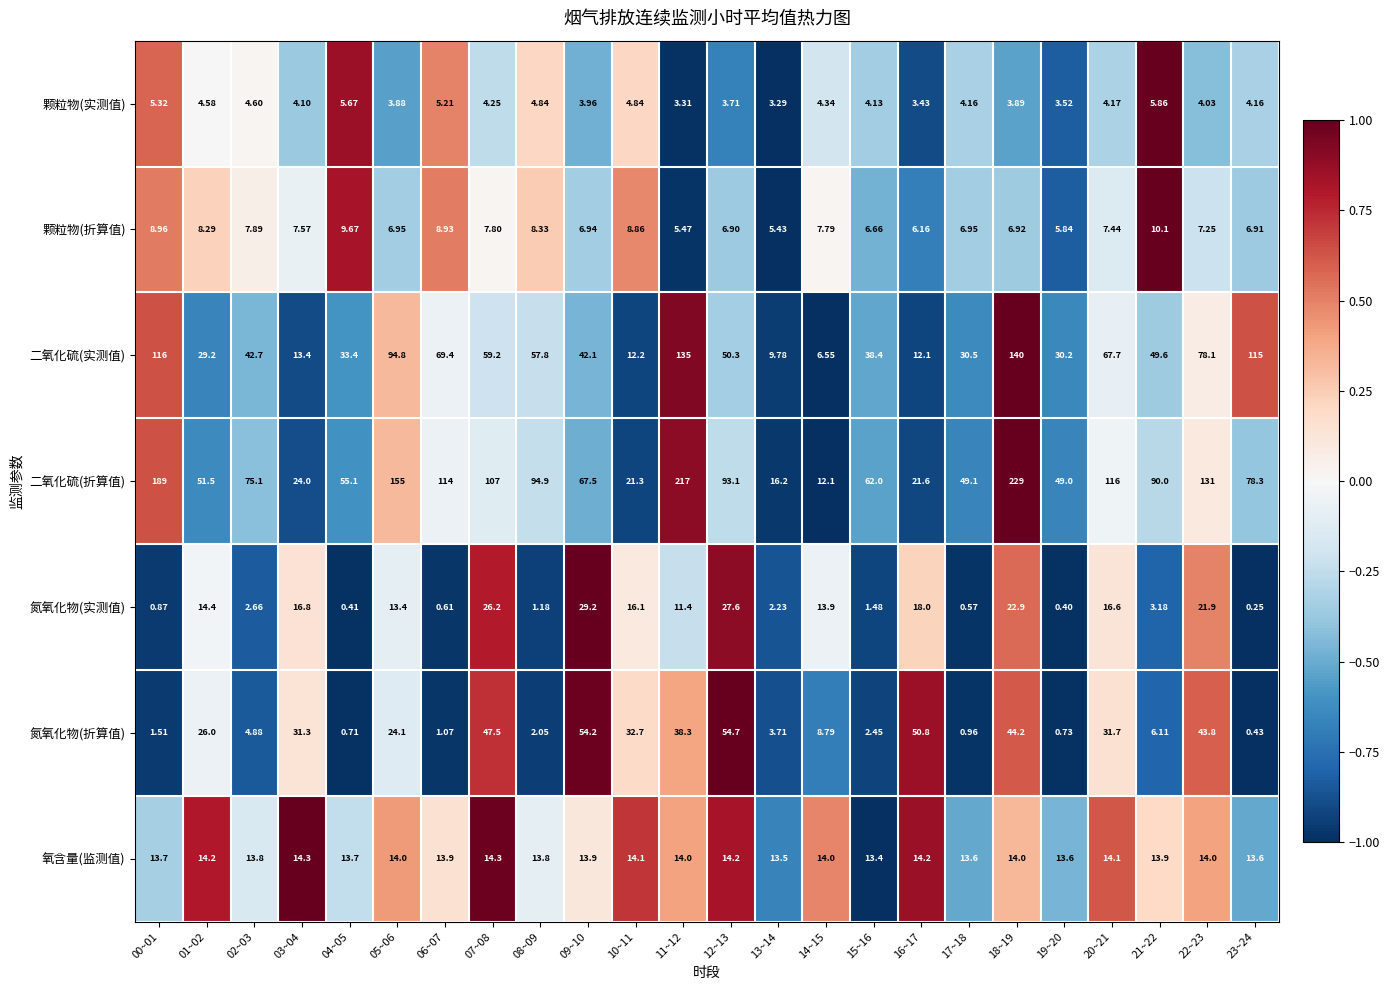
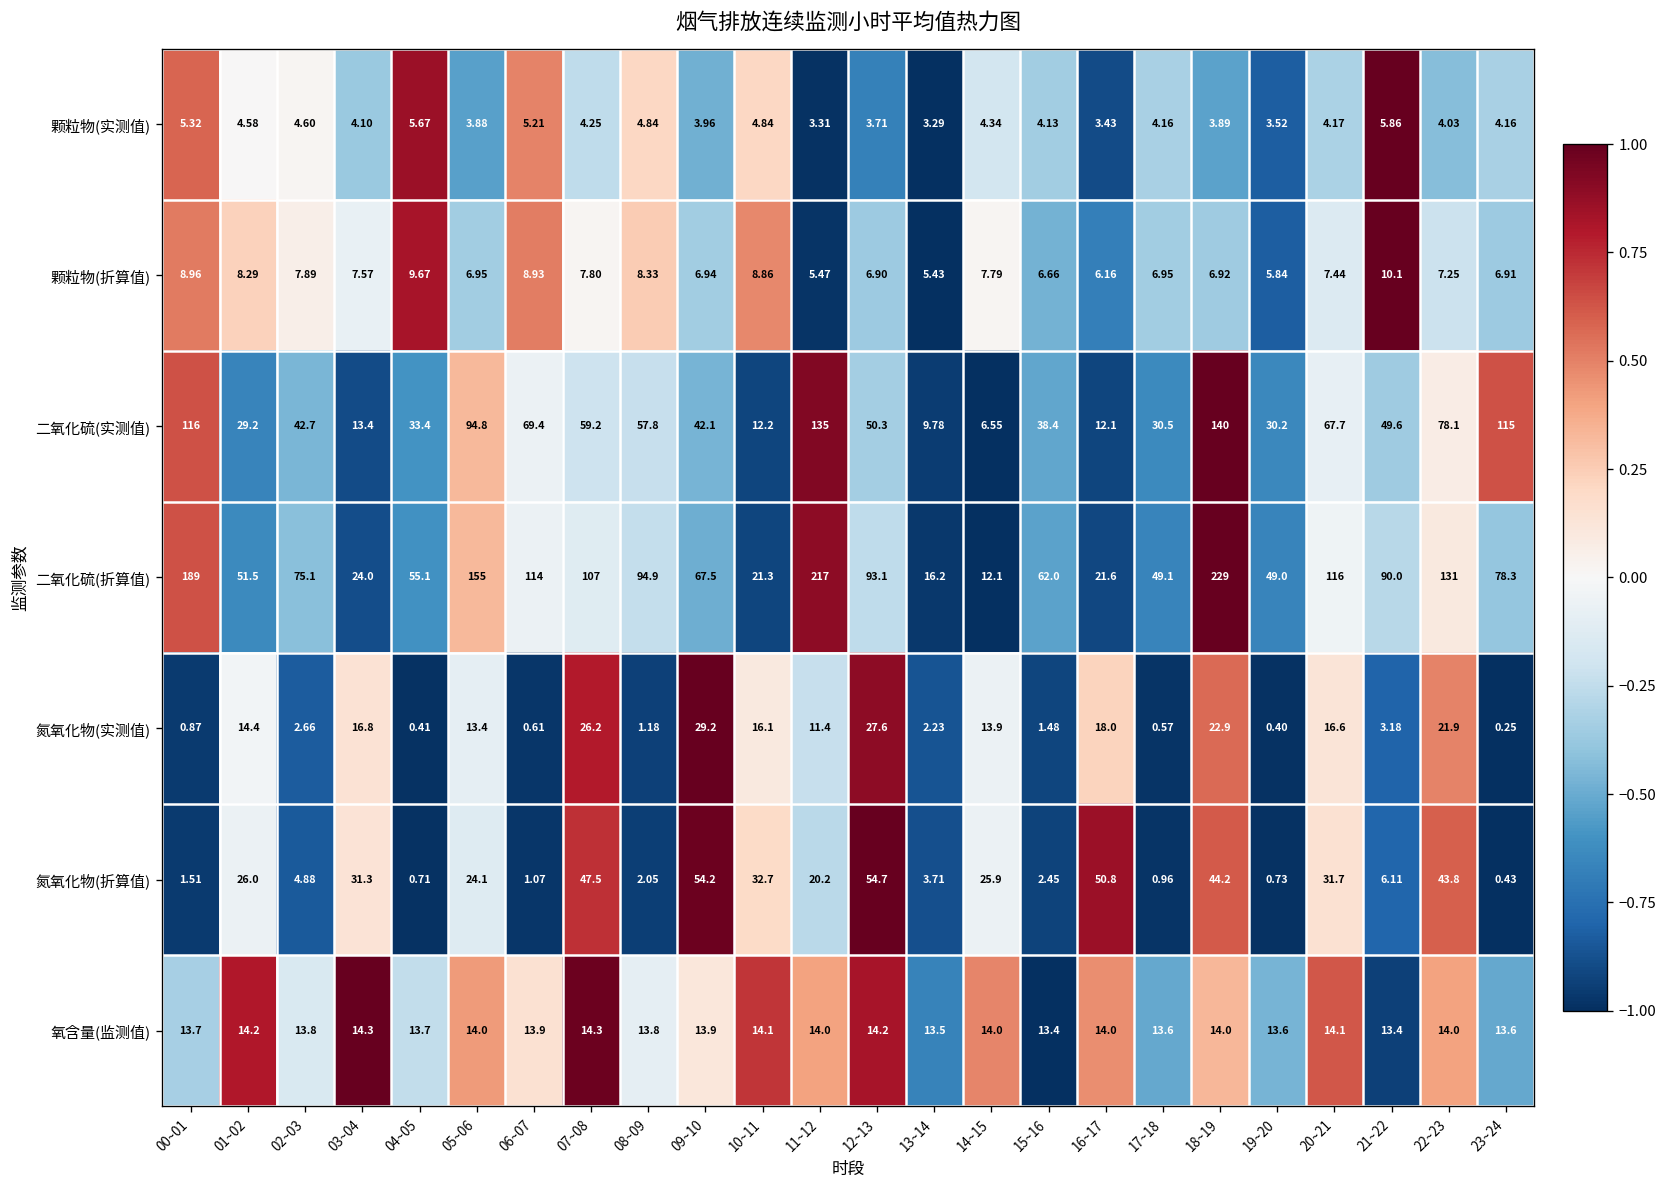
氮氧化物(折算值), 11~12: 38.3 -> 20.2
氮氧化物(折算值), 14~15: 8.79 -> 25.9
氧含量(监测值), 16~17: 14.2 -> 14.0
氧含量(监测值), 21~22: 13.9 -> 13.4
